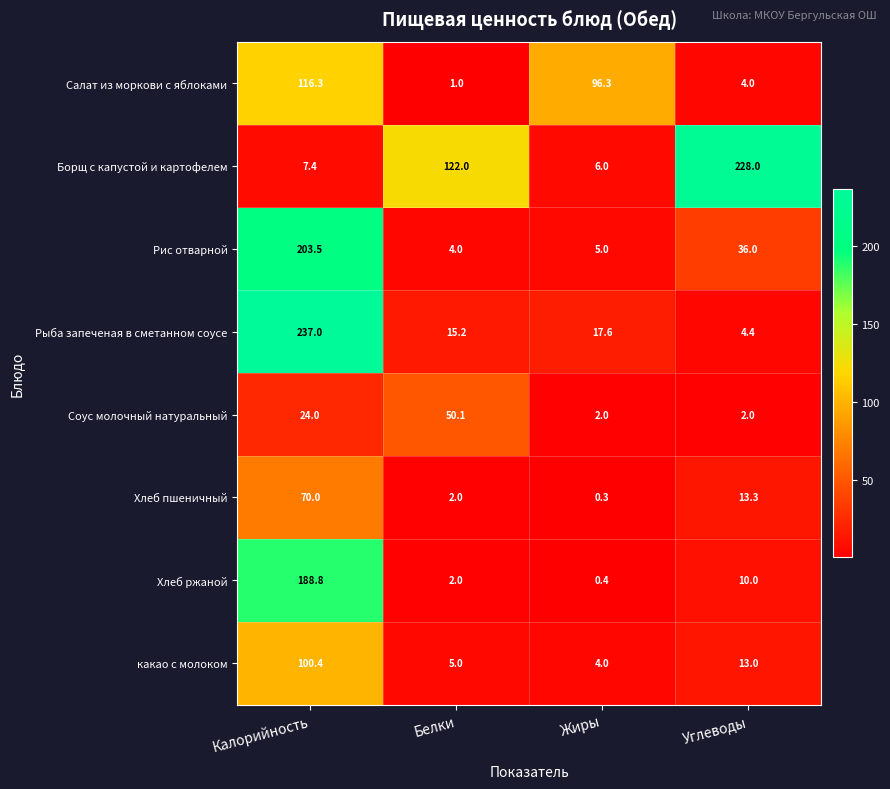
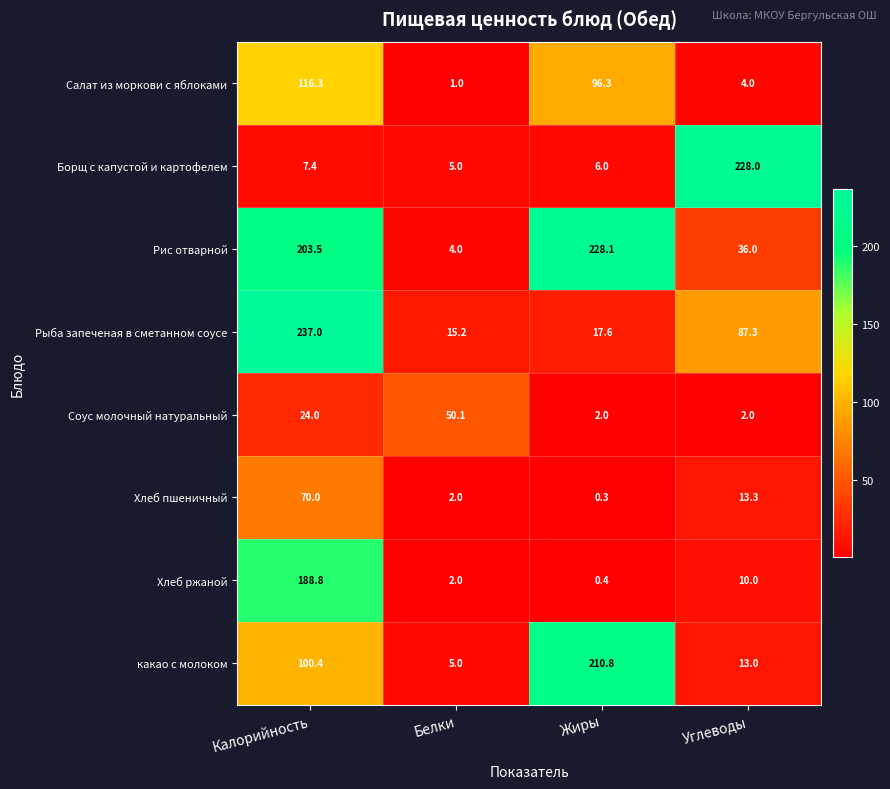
Борщ с капустой и картофелем, Белки: 122.0 -> 5.0
Рис отварной, Жиры: 5.0 -> 228.1
Рыба запеченая в сметанном соусе, Углеводы: 4.4 -> 87.3
какао с молоком, Жиры: 4.0 -> 210.8
